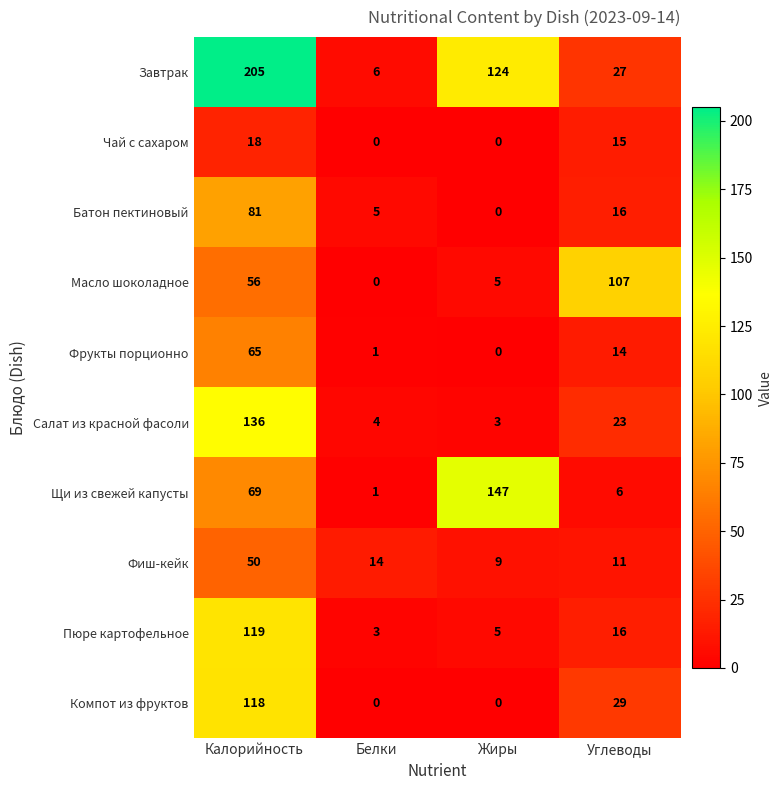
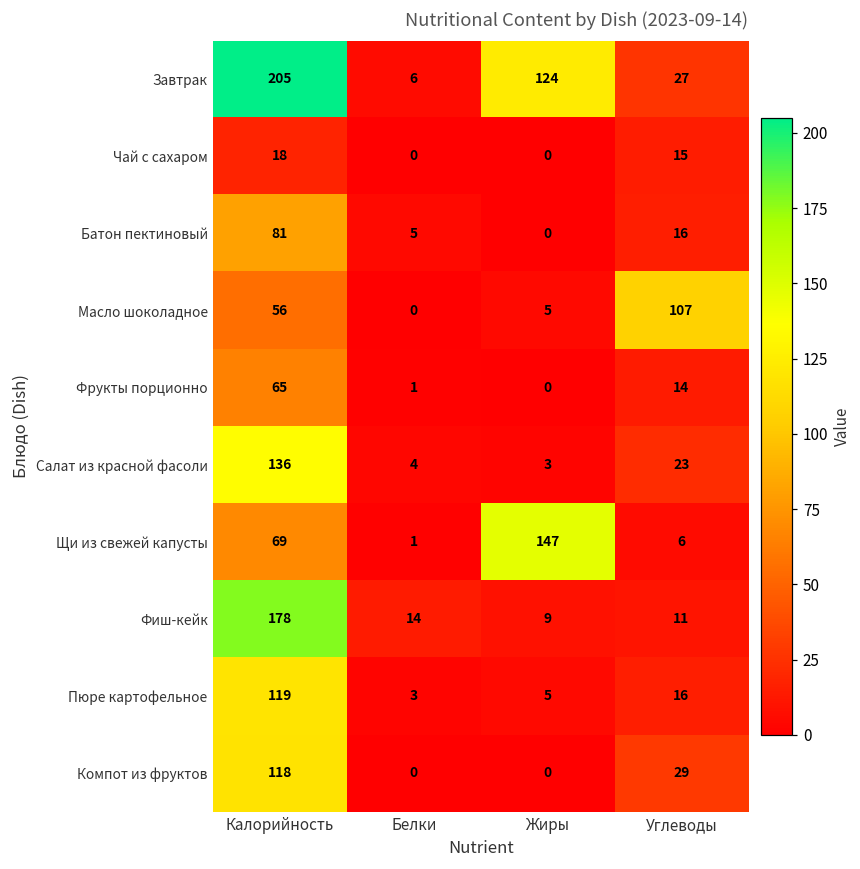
Фиш-кейк, Калорийность: 50 -> 178
